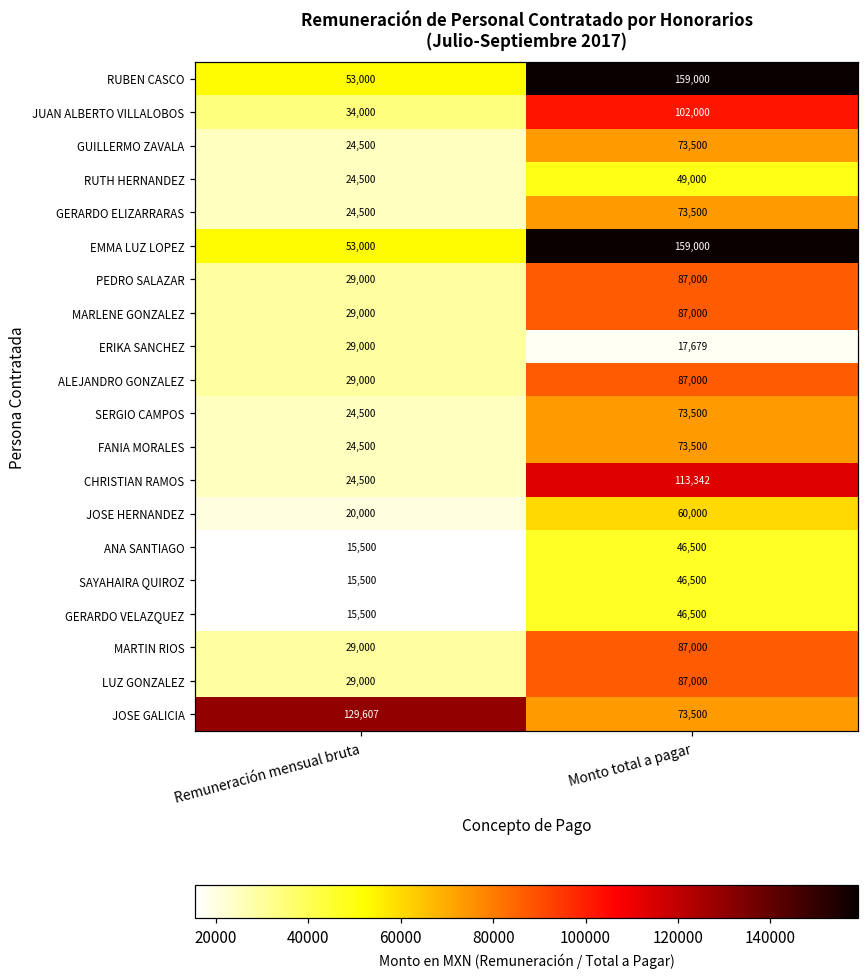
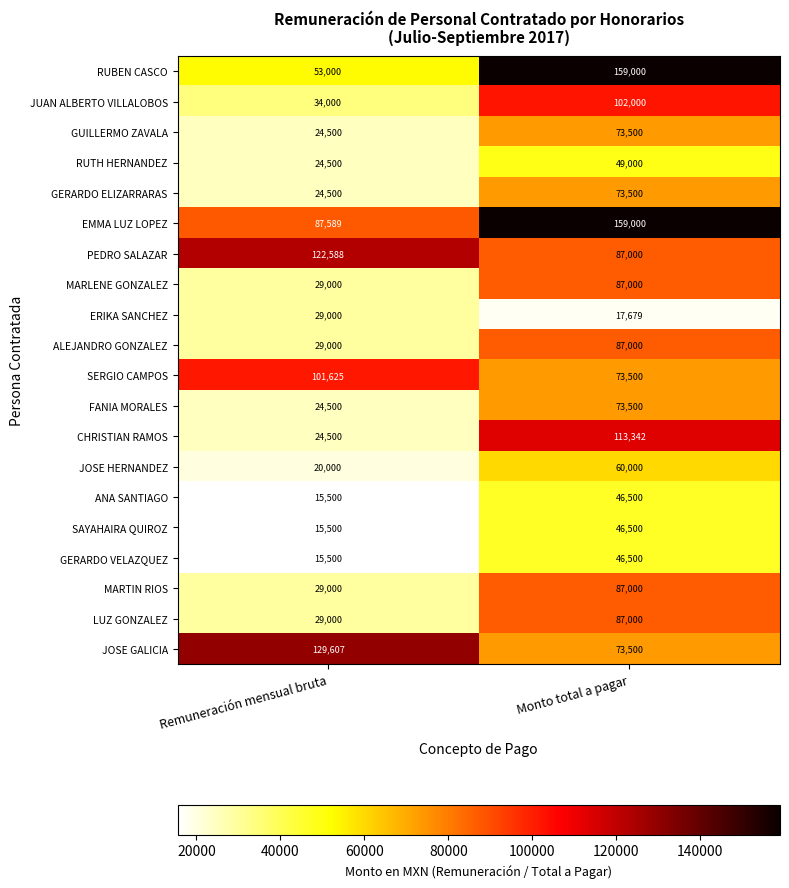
EMMA LUZ LOPEZ, Remuneración mensual bruta: 53,000 -> 87,589
PEDRO SALAZAR, Remuneración mensual bruta: 29,000 -> 122,588
SERGIO CAMPOS, Remuneración mensual bruta: 24,500 -> 101,625
